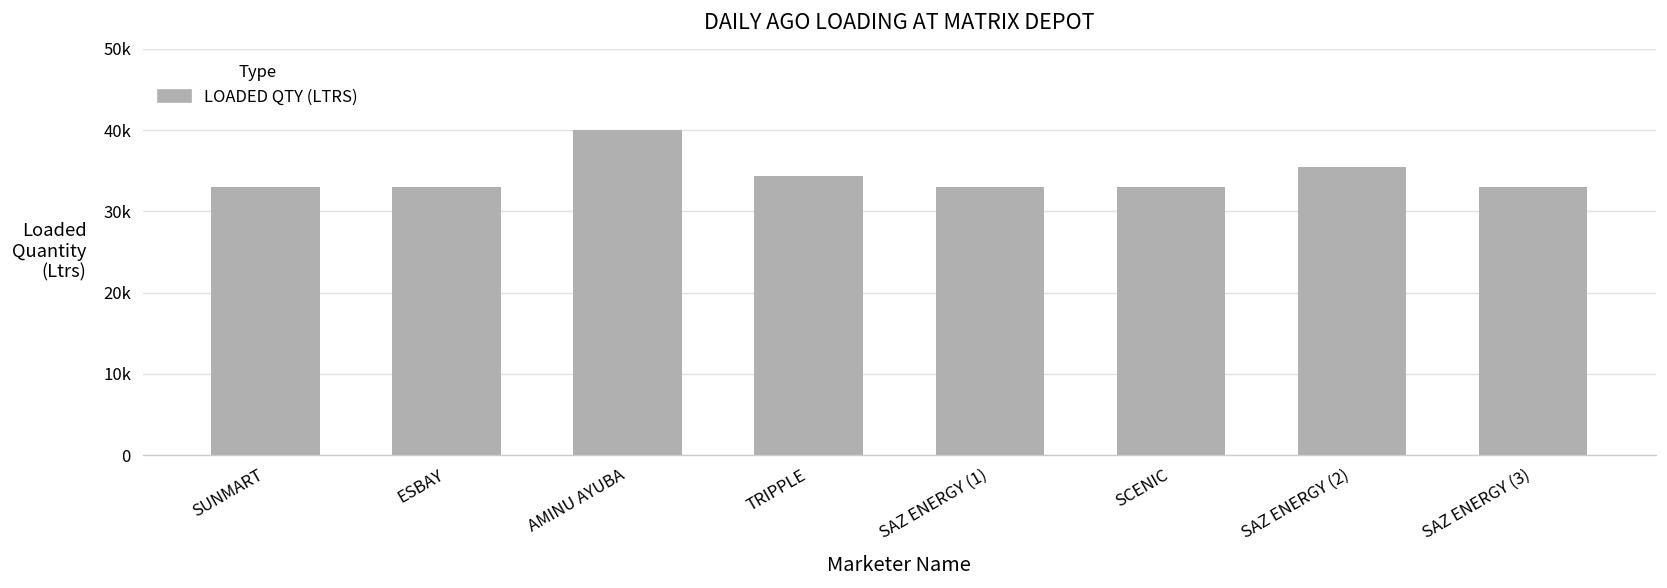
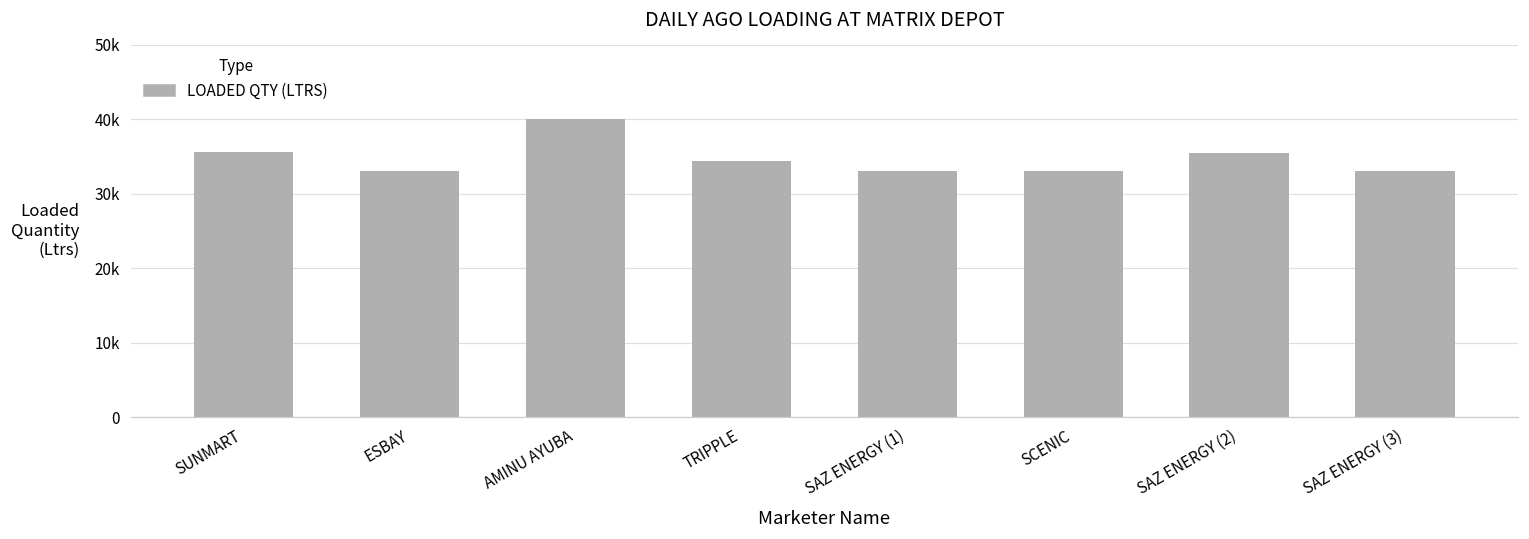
SUNMART: 33000 -> 36000
